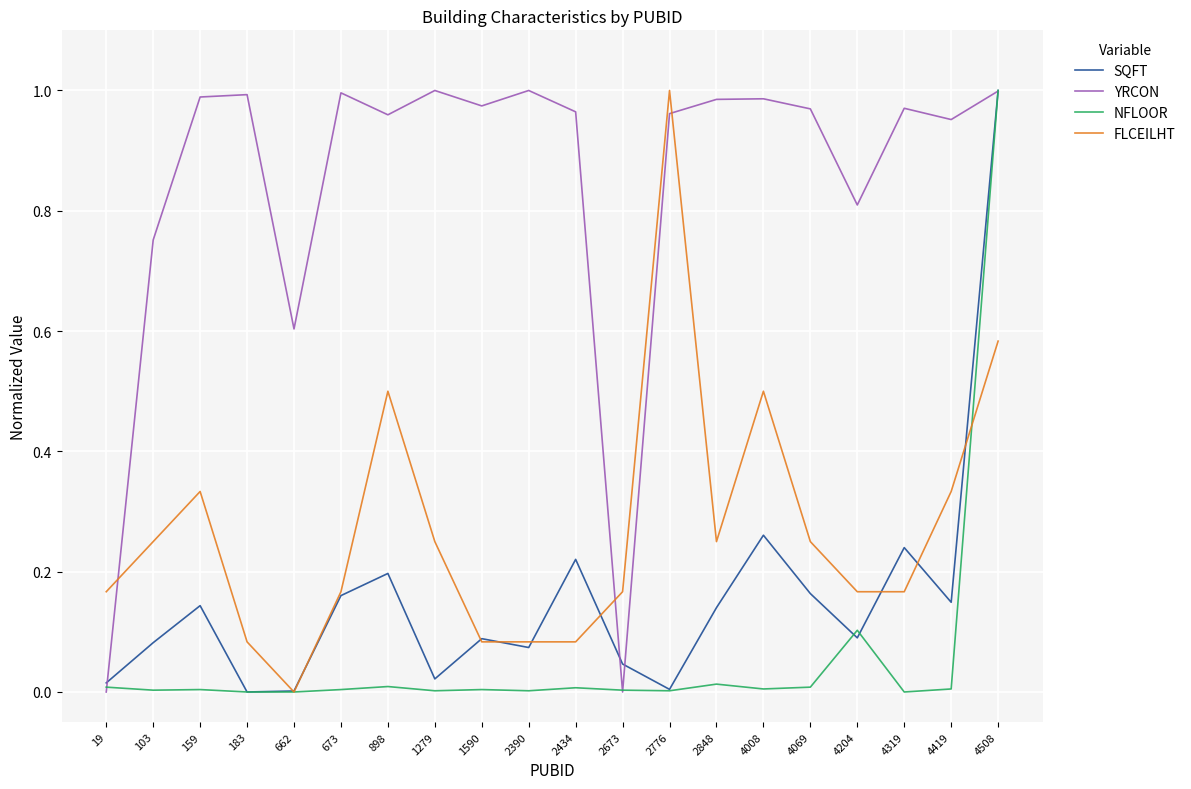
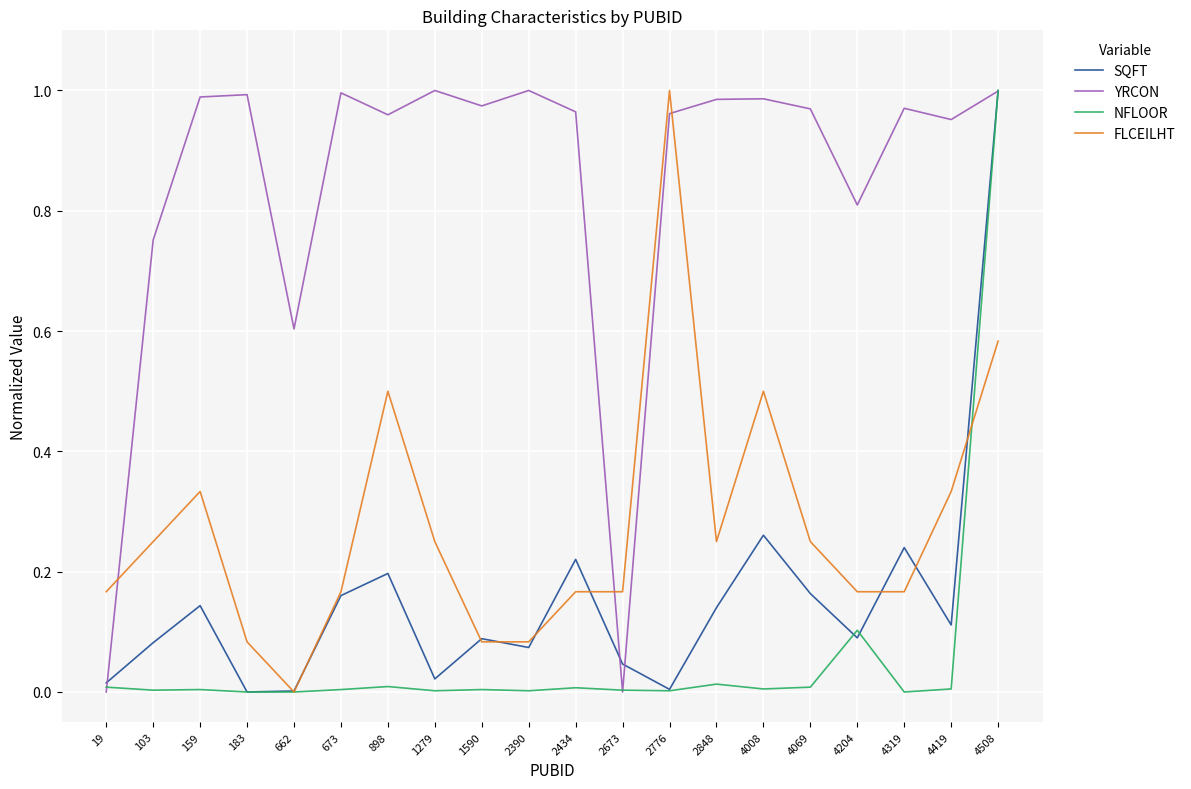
FLCEILHT, 2434: 0.08 -> 0.17
SQFT, 4419: 0.15 -> 0.11
